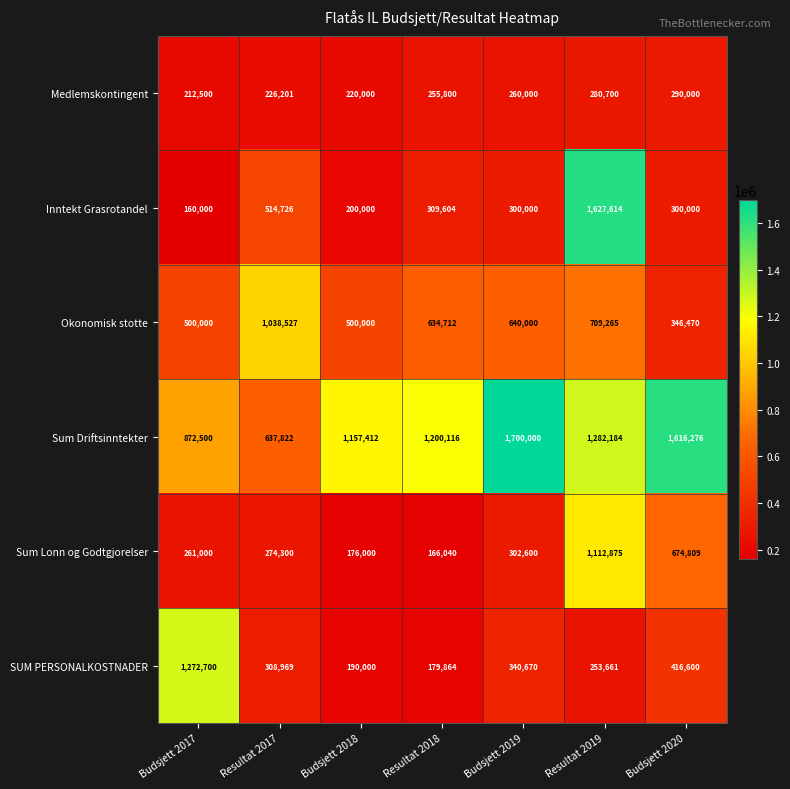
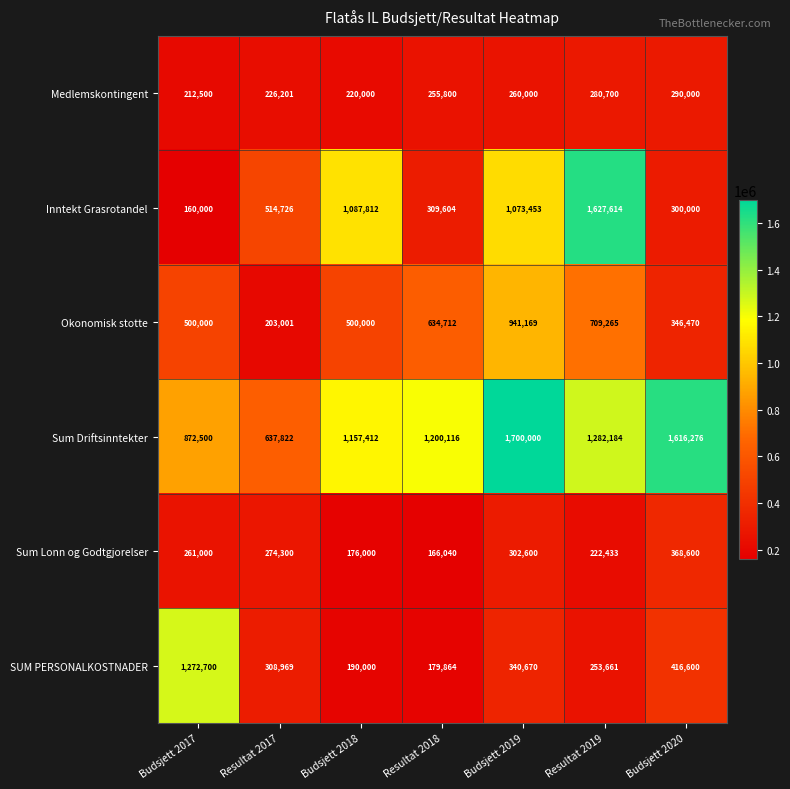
Inntekt Grasrotandel, Budsjett 2018: 200,000 -> 1,087,812
Inntekt Grasrotandel, Budsjett 2019: 300,000 -> 1,073,453
Okonomisk stotte, Resultat 2017: 1,038,527 -> 203,001
Okonomisk stotte, Budsjett 2019: 640,000 -> 941,169
Sum Lonn og Godtgjorelser, Resultat 2019: 1,112,875 -> 222,433
Sum Lonn og Godtgjorelser, Budsjett 2020: 674,809 -> 368,600
